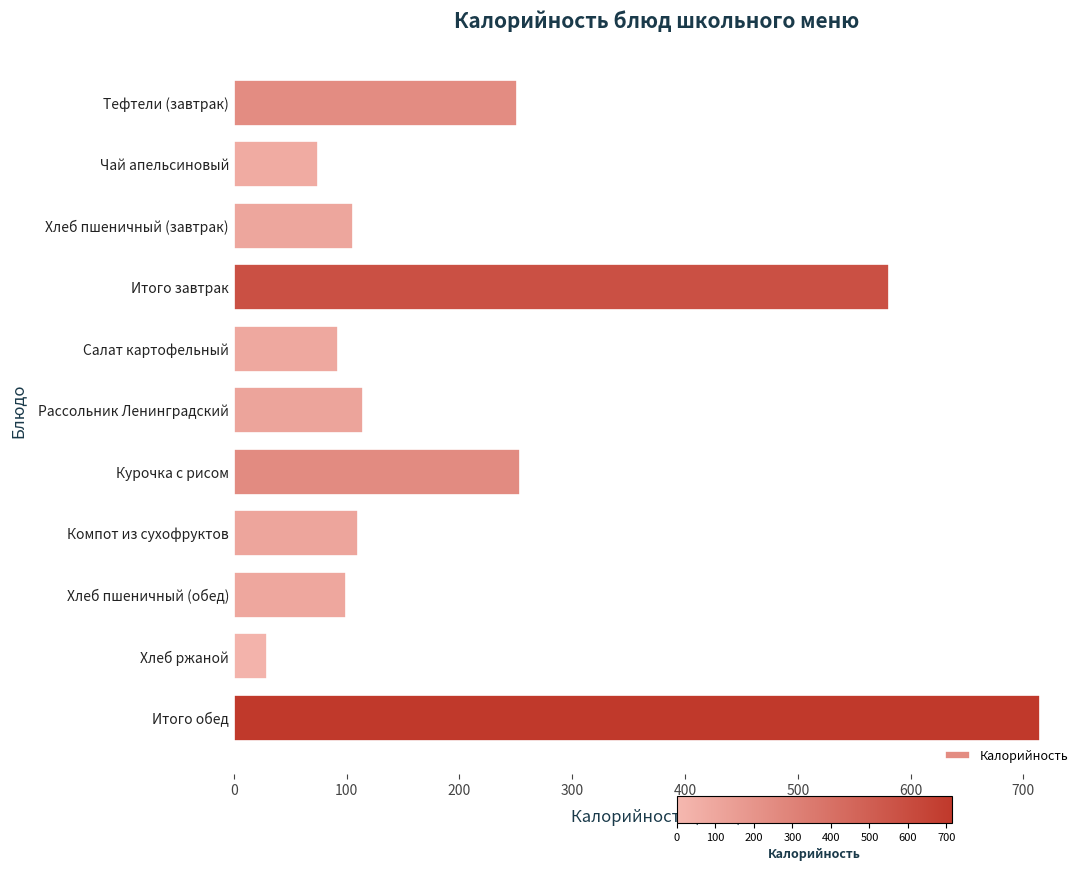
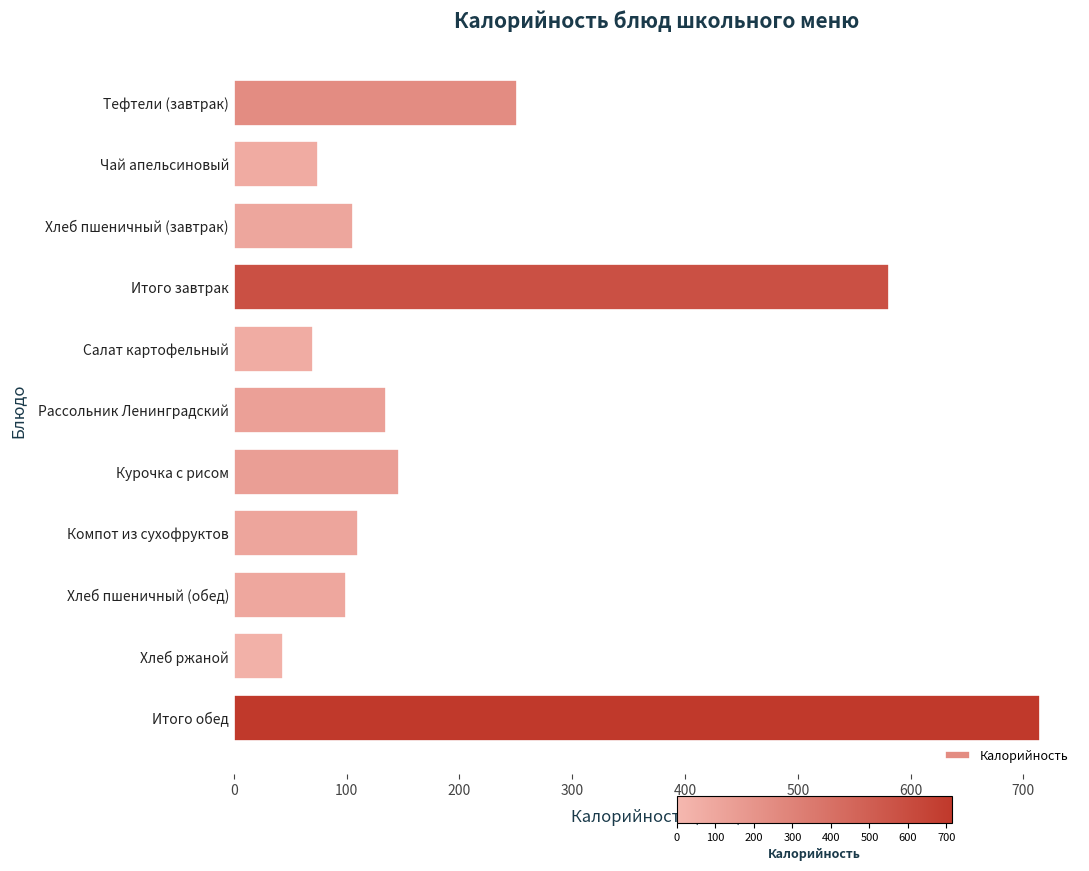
Салат картофельный: 92 -> 70
Рассольник Ленинградский: 115 -> 135
Курочка с рисом: 254 -> 147
Хлеб ржаной: 29 -> 44
